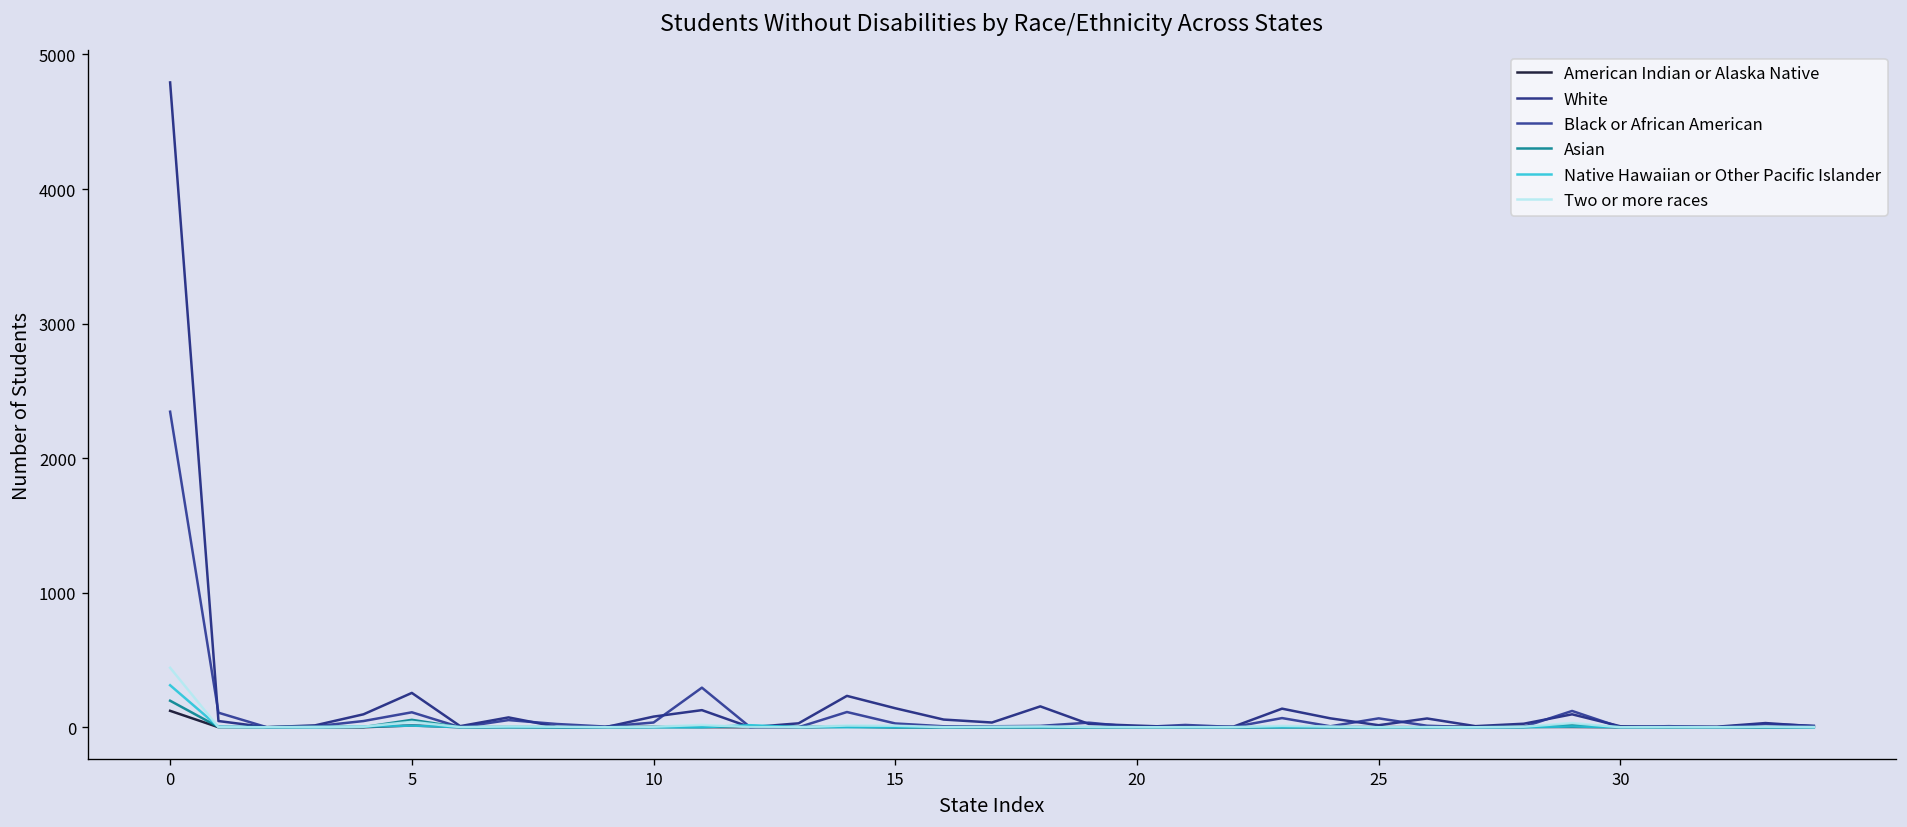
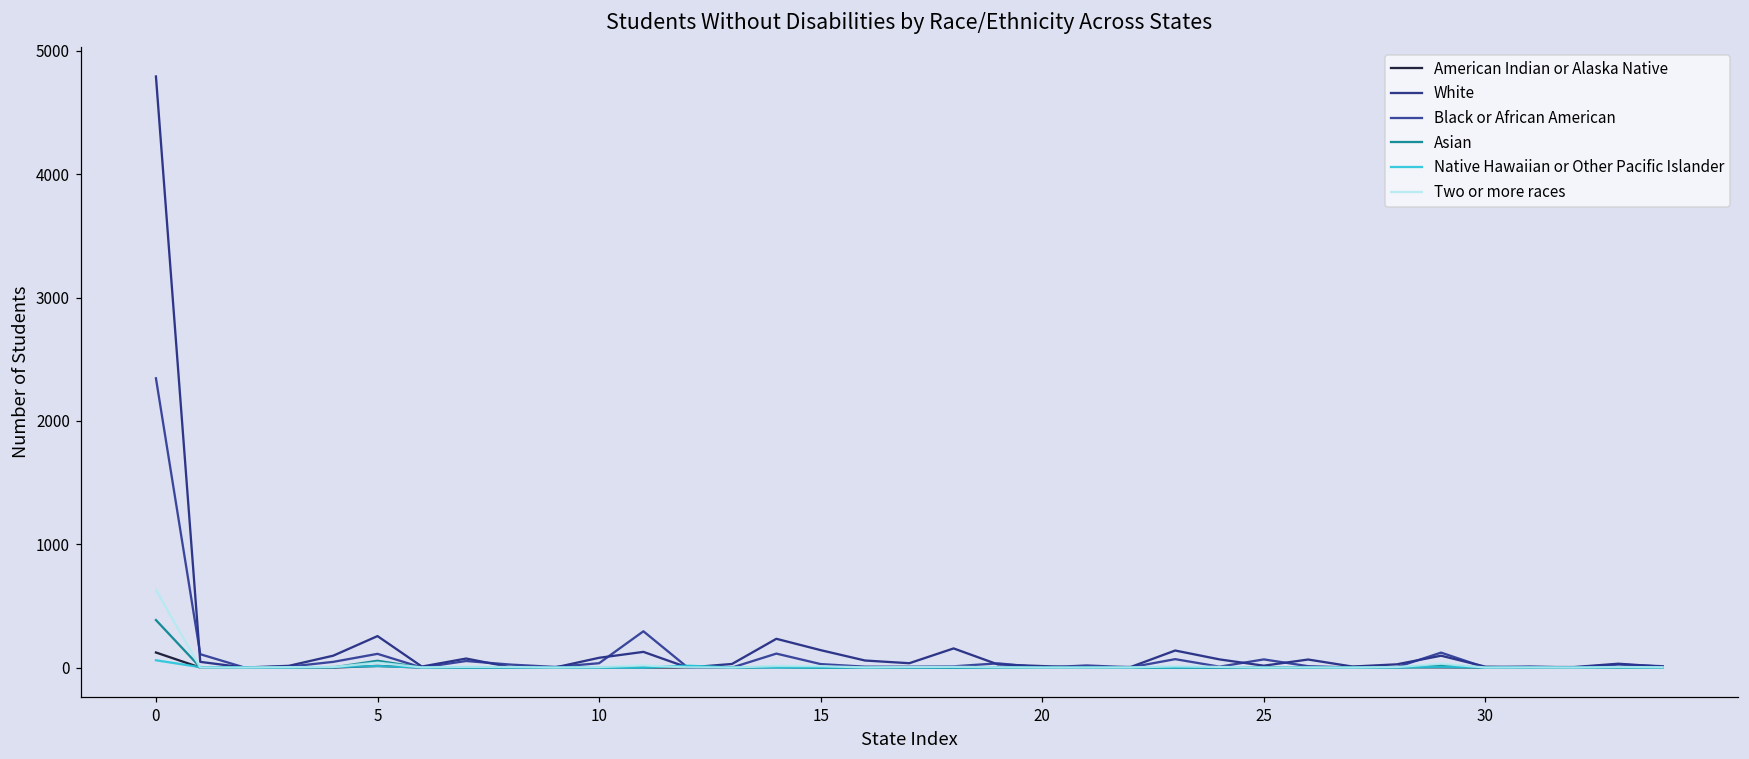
Asian, 0: 200 -> 390
Native Hawaiian or Other Pacific Islander, 0: 310 -> 60
Two or more races, 0: 440 -> 630
